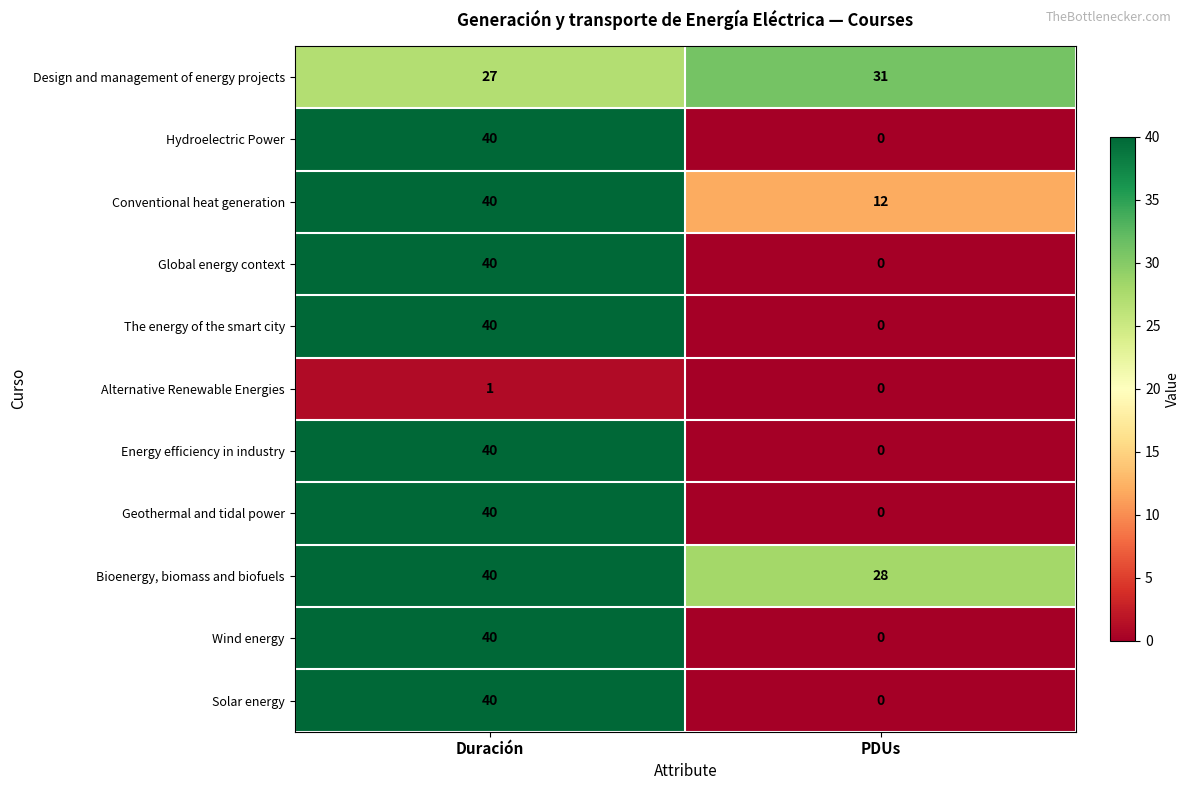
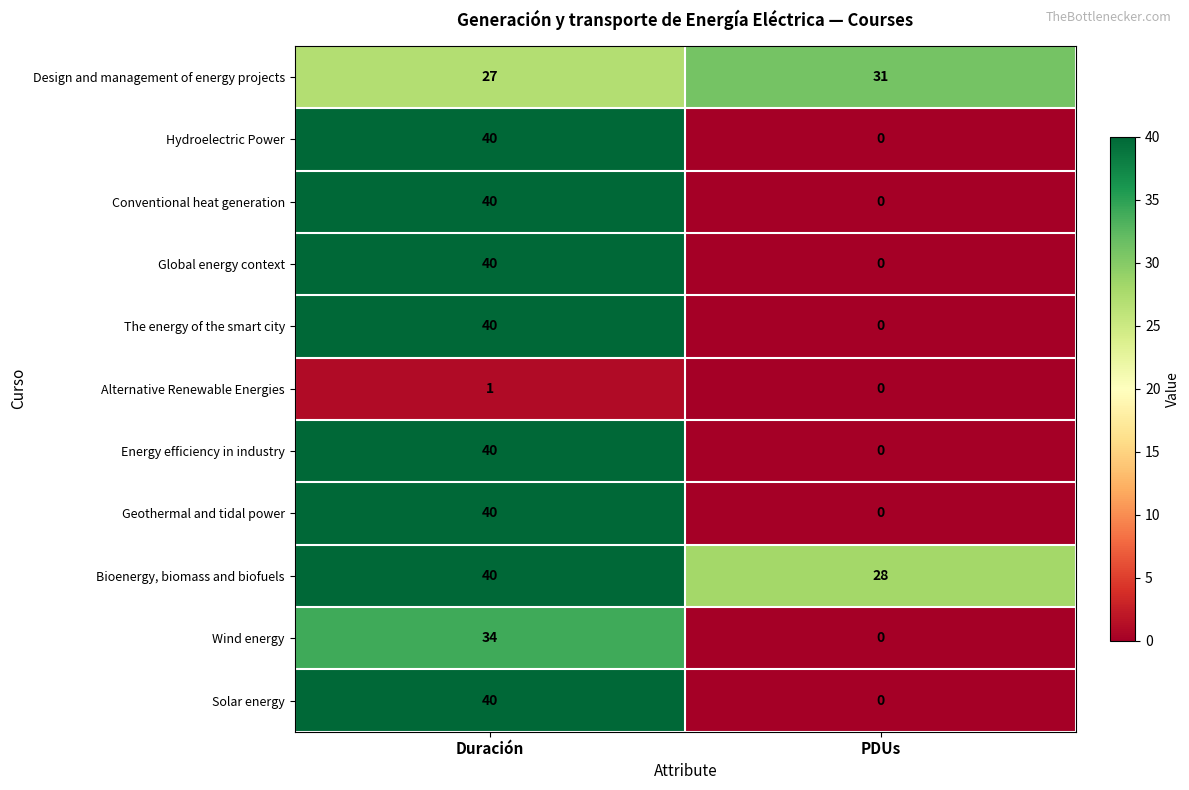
Conventional heat generation, PDUs: 12 -> 0
Wind energy, Duración: 40 -> 34
